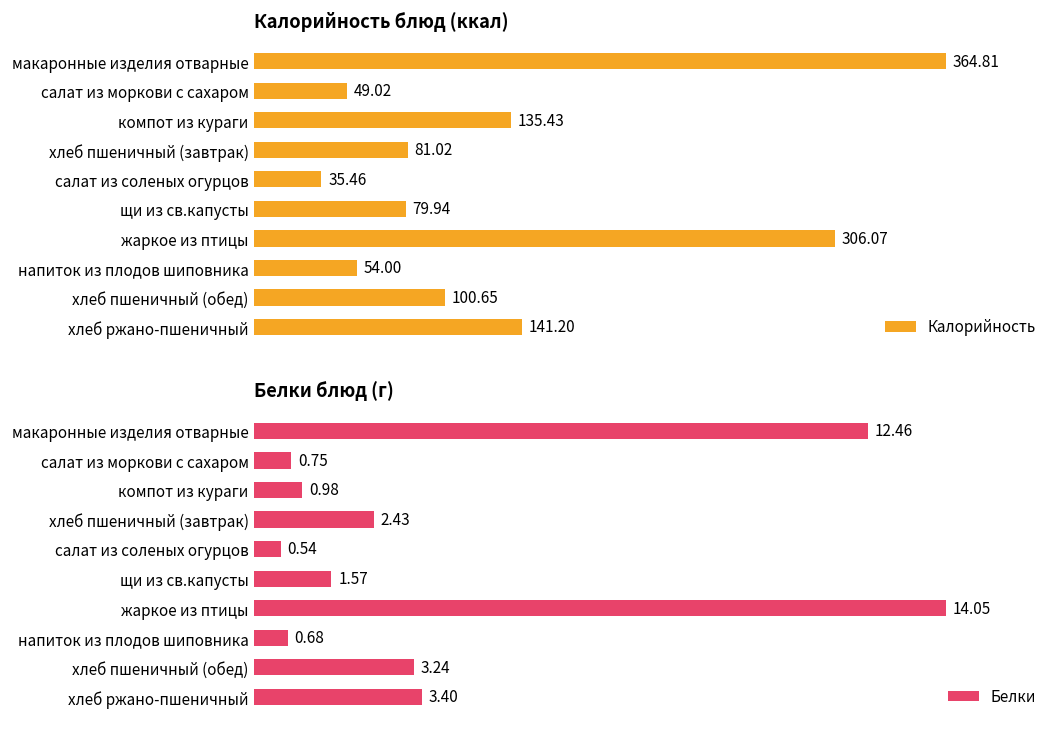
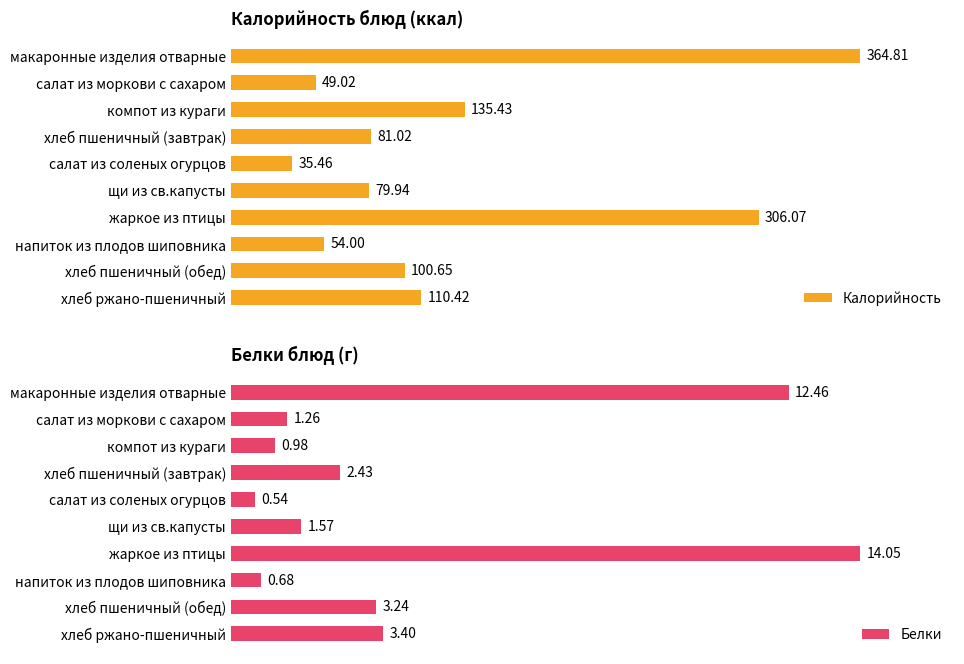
Калорийность блюд (ккал), хлеб ржано-пшеничный: 141.20 -> 110.42
Белки блюд (г), салат из моркови с сахаром: 0.75 -> 1.26
